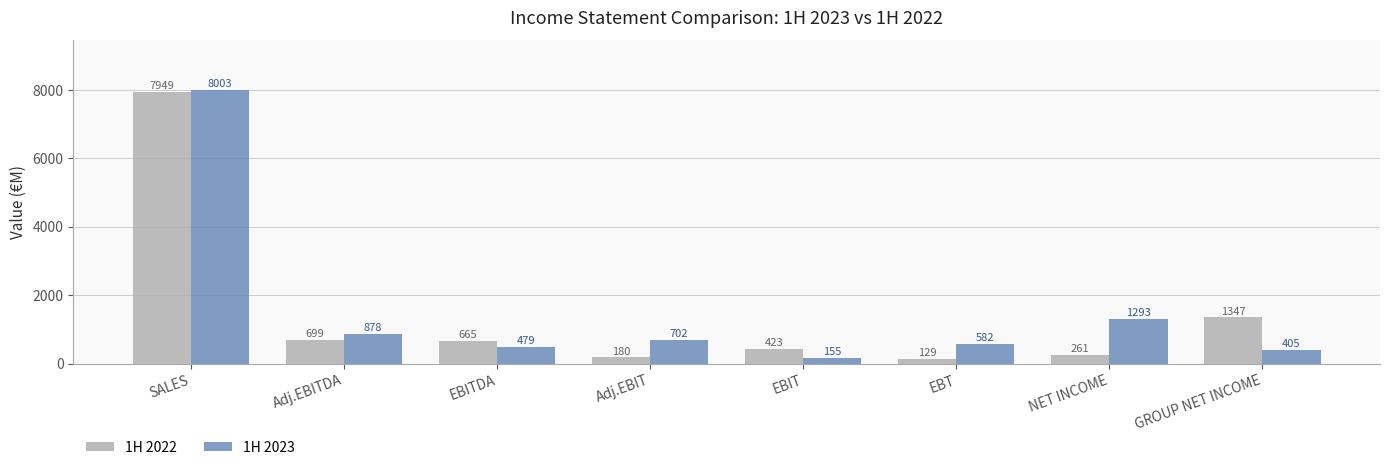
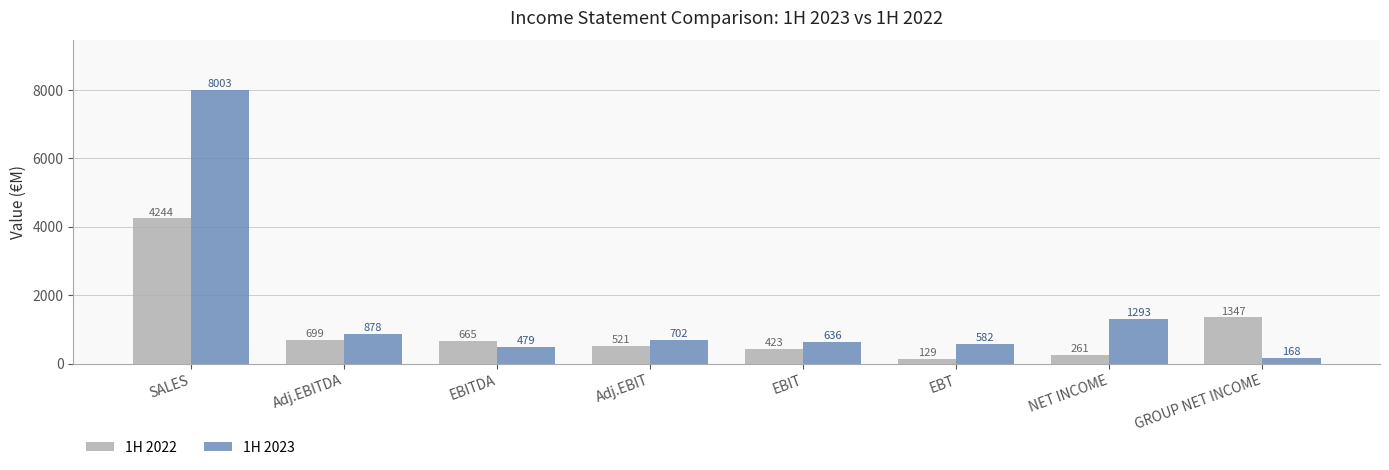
1H 2022, SALES: 7949 -> 4244
1H 2022, Adj.EBIT: 180 -> 521
1H 2023, EBIT: 155 -> 636
1H 2023, GROUP NET INCOME: 405 -> 168
